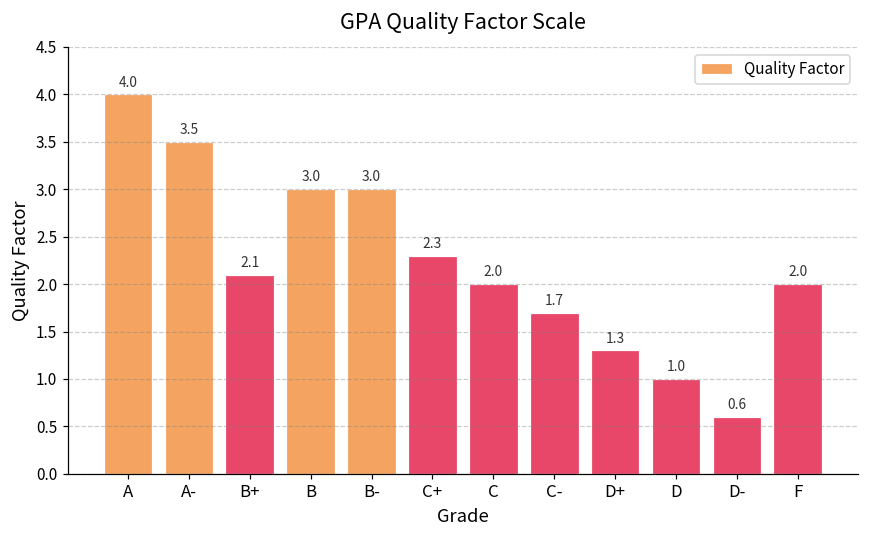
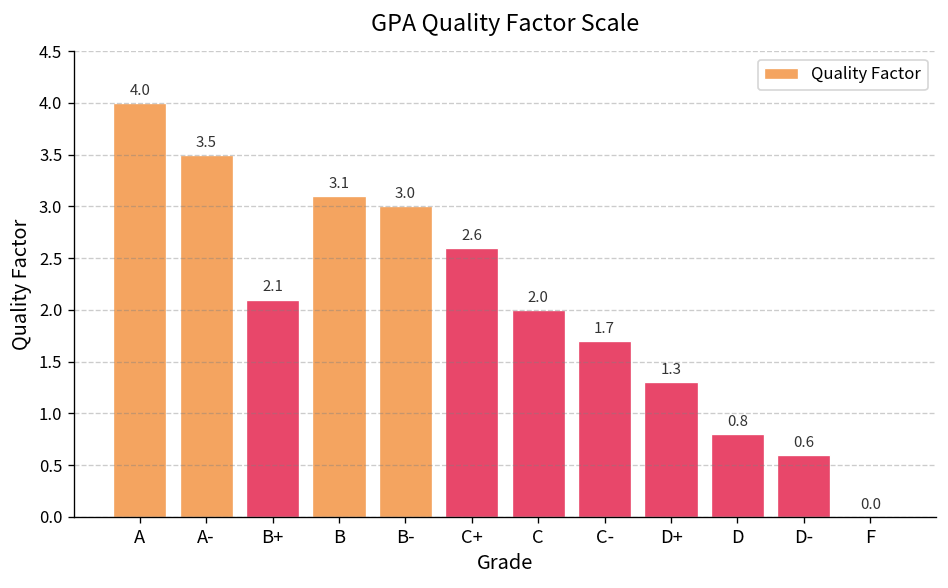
B: 3.0 -> 3.1
C+: 2.3 -> 2.6
D: 1.0 -> 0.8
F: 2.0 -> 0.0
